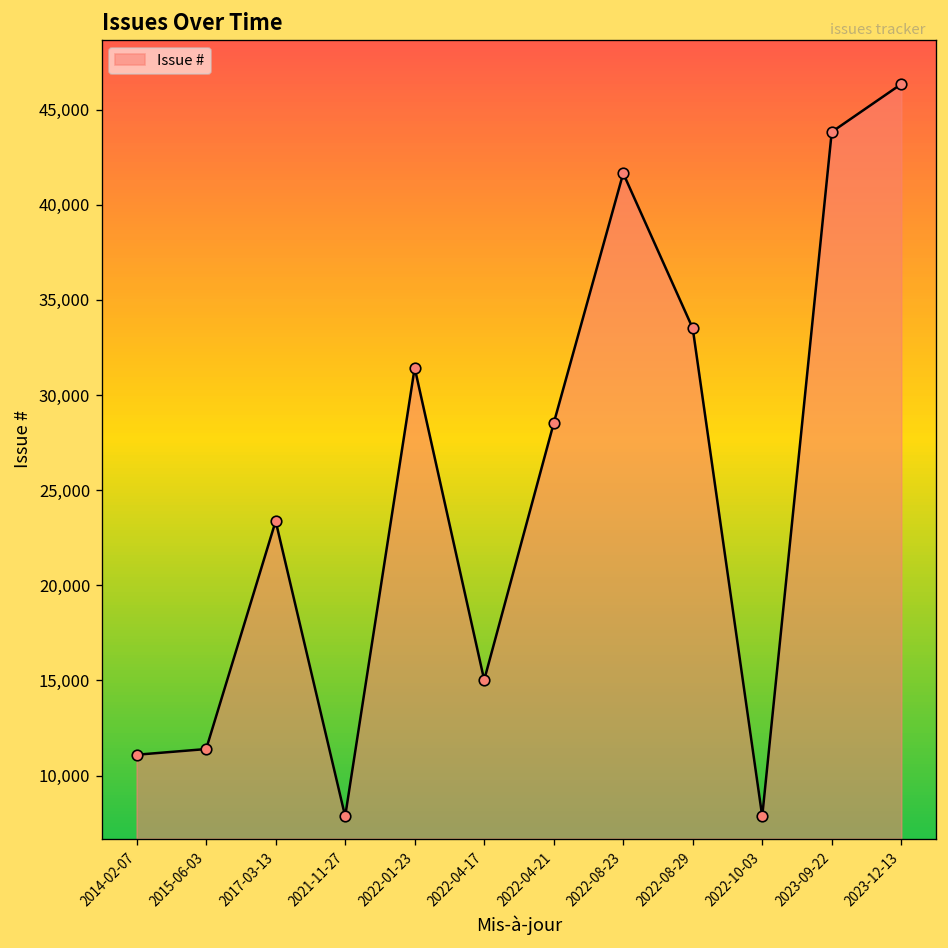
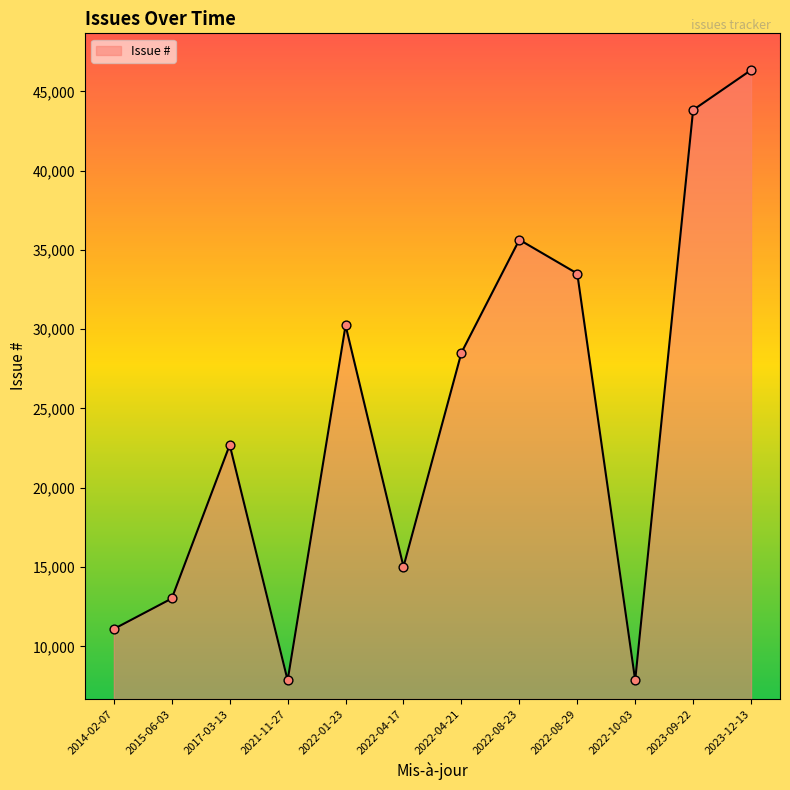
2015-06-03: 11,400 -> 13,000
2017-03-13: 23,400 -> 22,700
2022-01-23: 31,400 -> 30,200
2022-08-23: 41,700 -> 35,600
